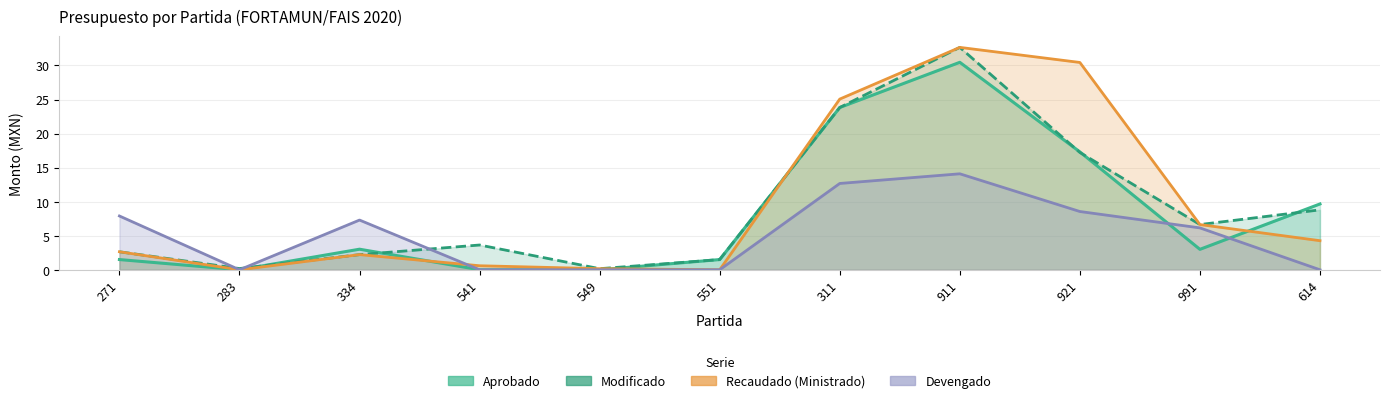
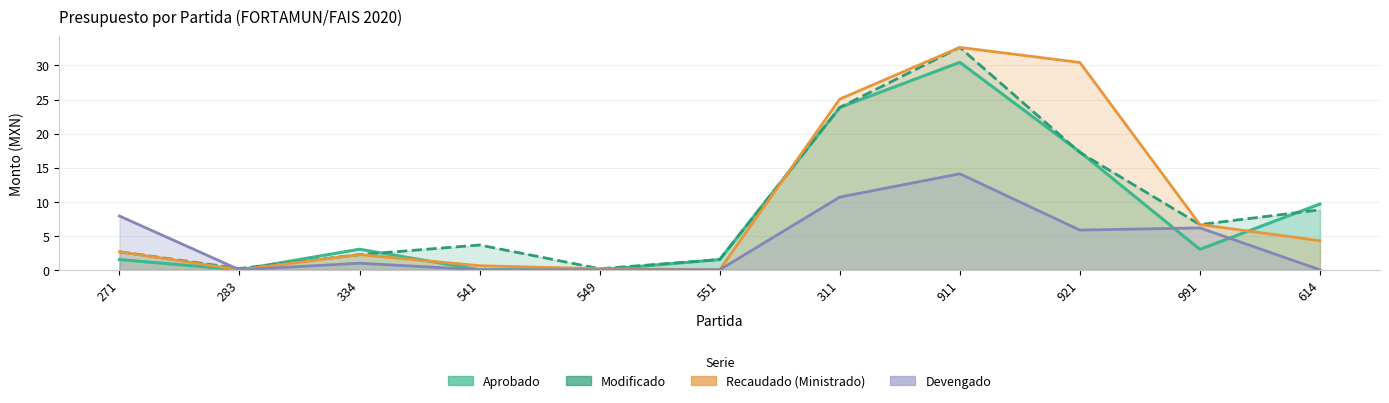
Devengado, 334: 7 -> 1
Devengado, 311: 13 -> 11
Devengado, 921: 9 -> 6
